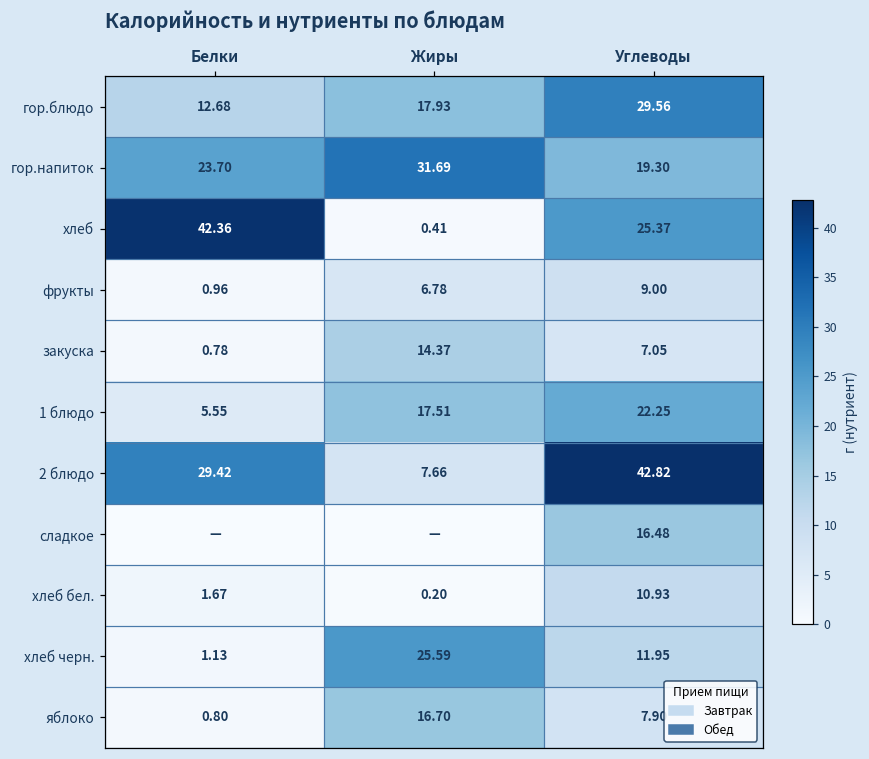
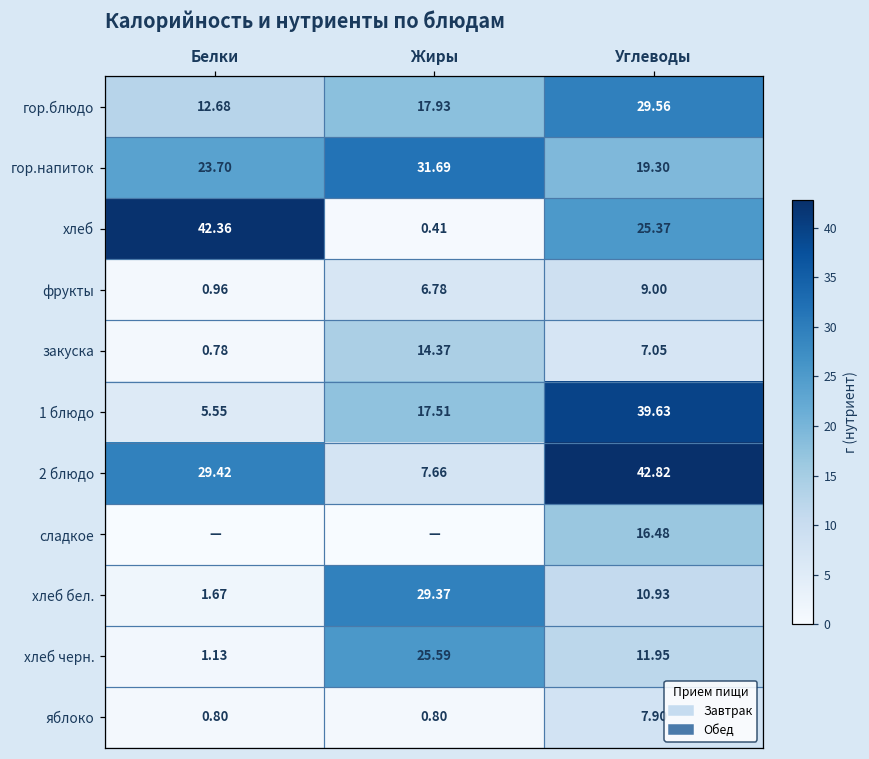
1 блюдо, Углеводы: 22.25 -> 39.63
хлеб бел., Жиры: 0.20 -> 29.37
яблоко, Жиры: 16.70 -> 0.80
